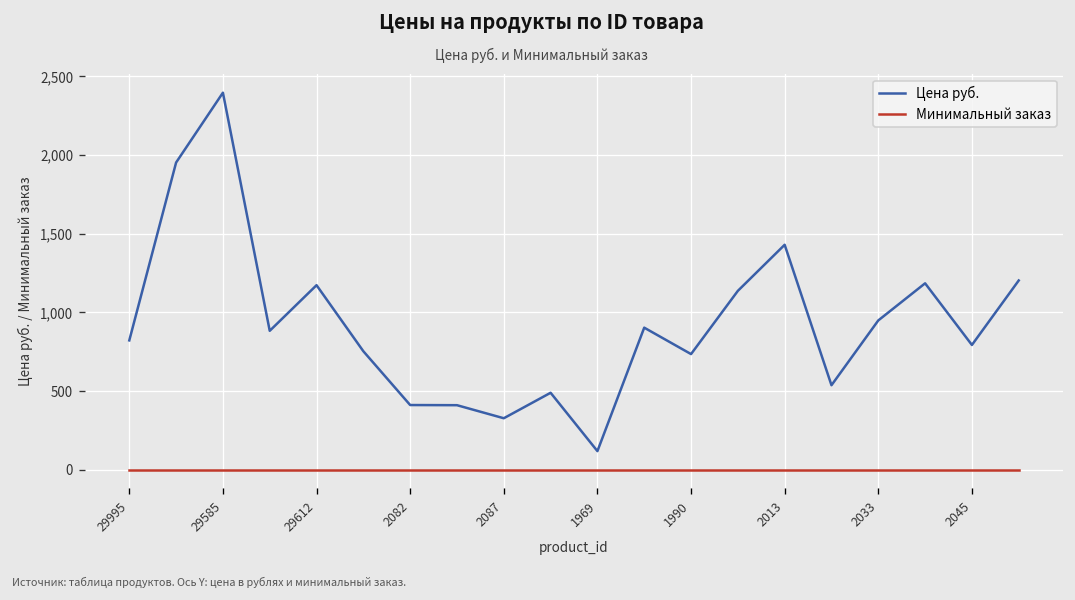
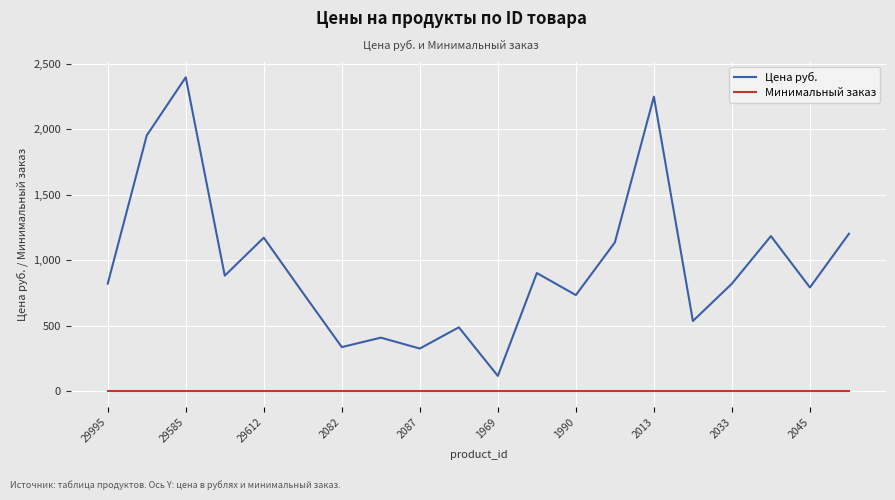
Цена руб., 2082: 410 -> 340
Цена руб., 2013: 1,430 -> 2,250
Цена руб., 2033: 950 -> 820
